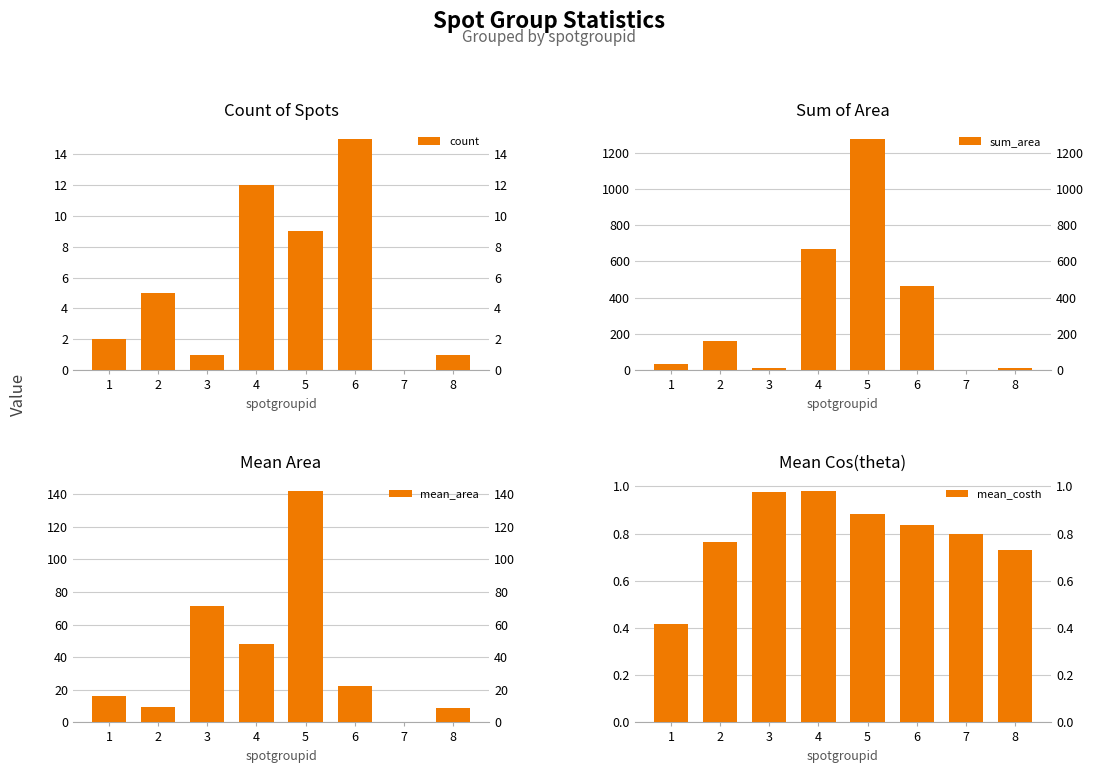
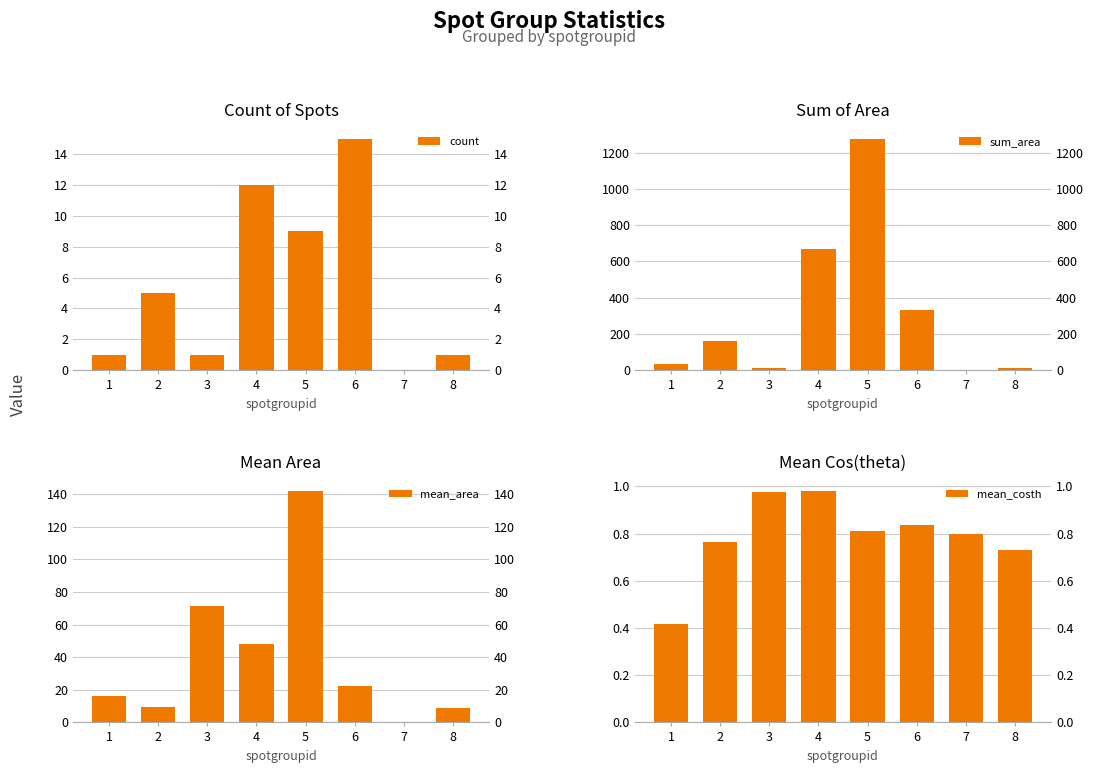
Count of Spots, 1: 2 -> 1
Sum of Area, 6: 470 -> 330
Mean Cos(theta), 5: 0.88 -> 0.81
